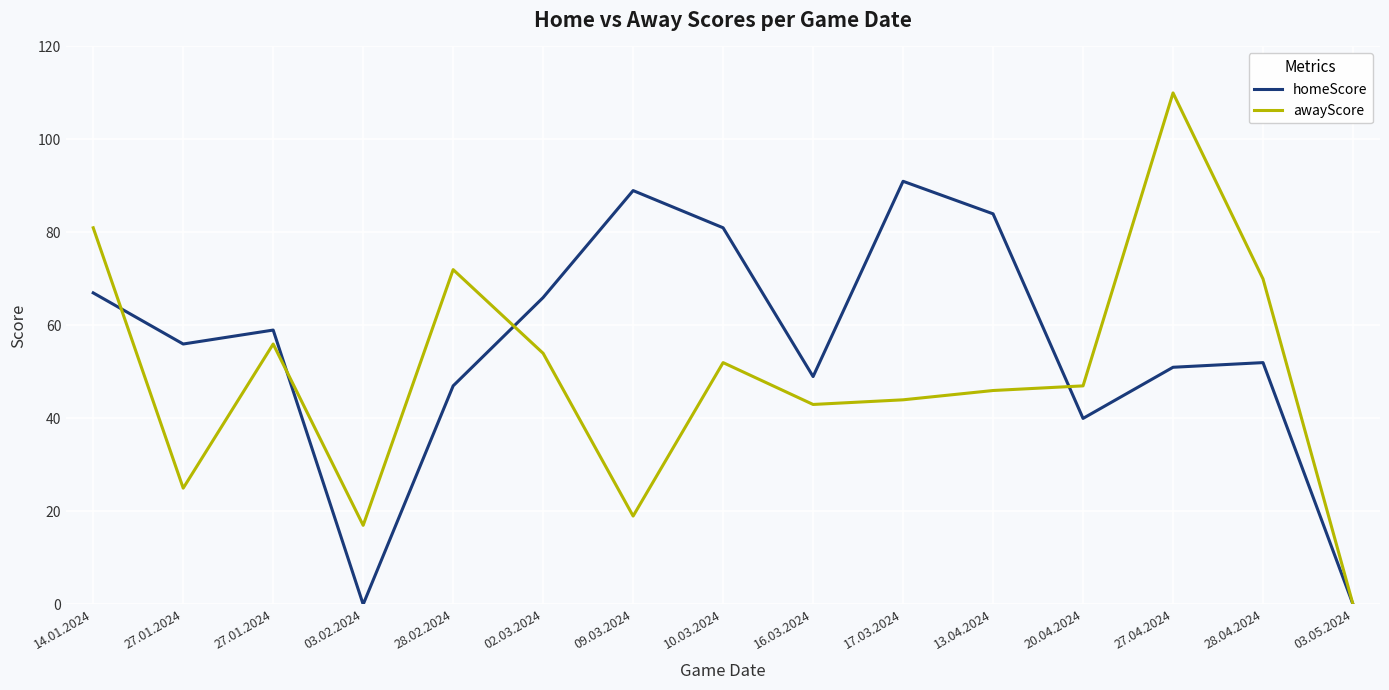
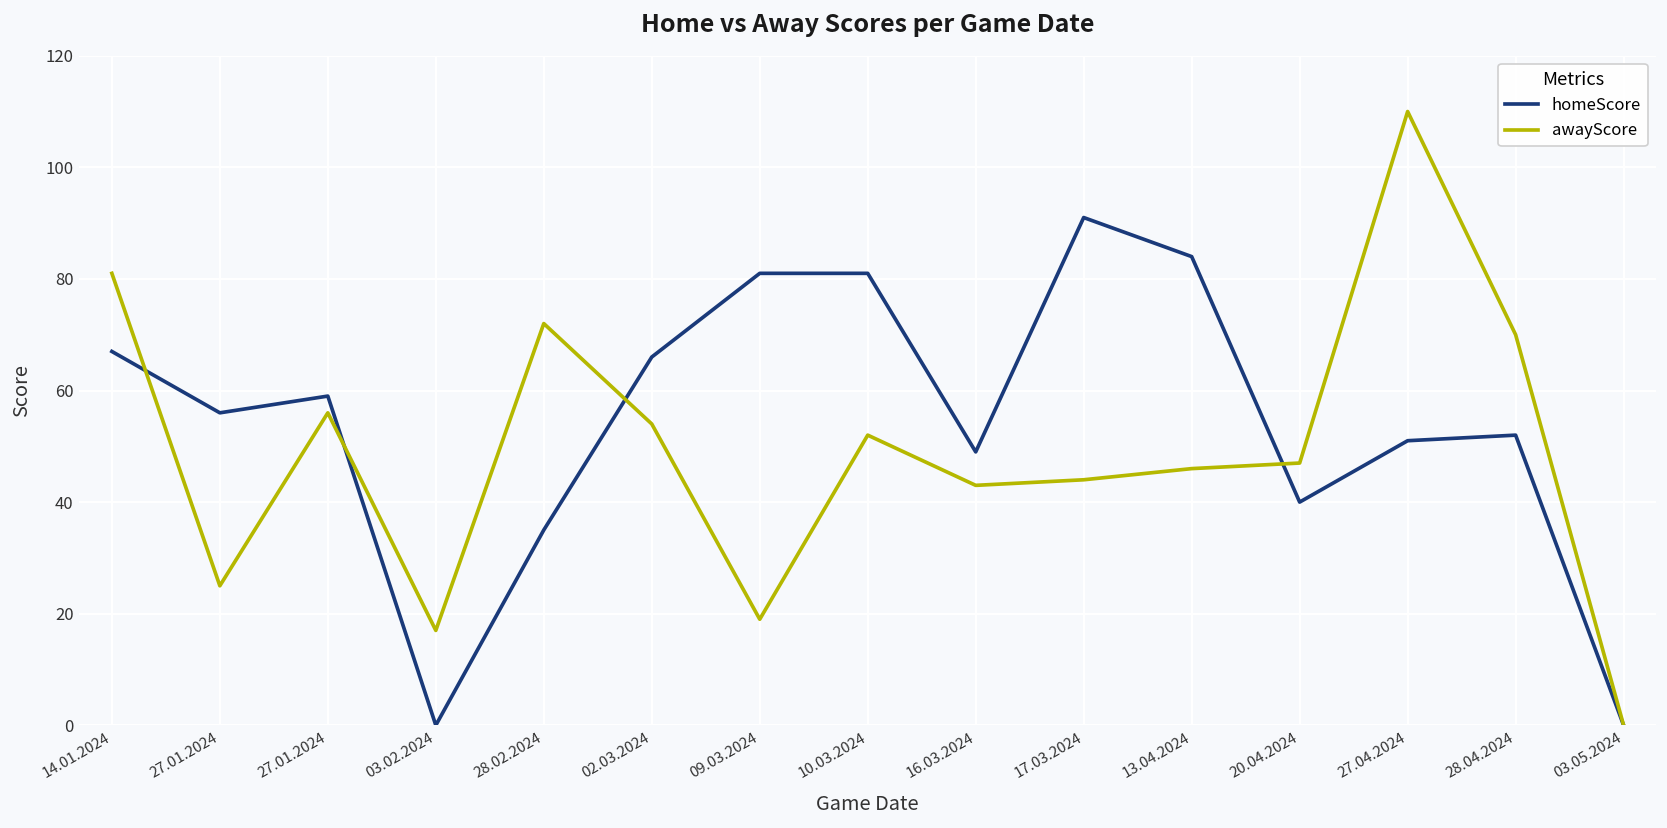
homeScore, 28.02.2024: 47 -> 35
homeScore, 09.03.2024: 89 -> 81
